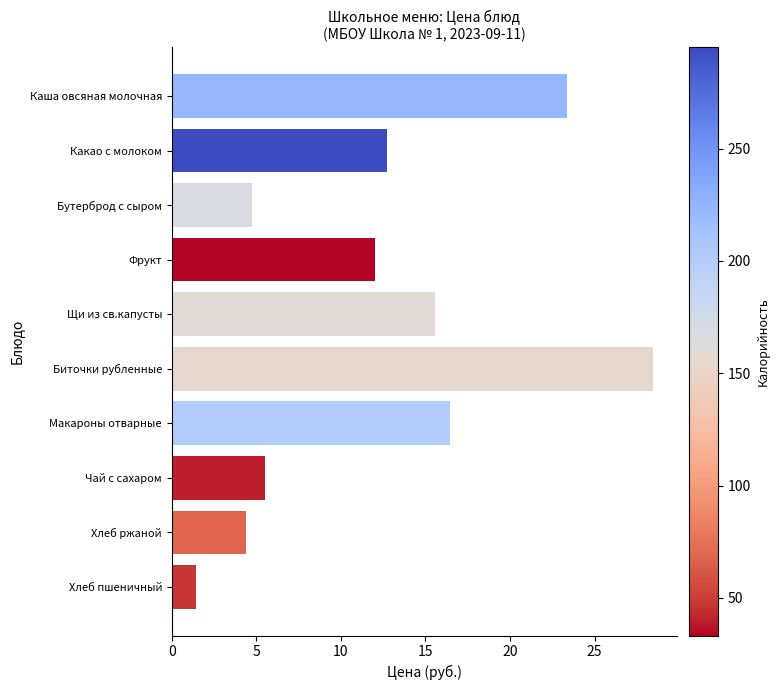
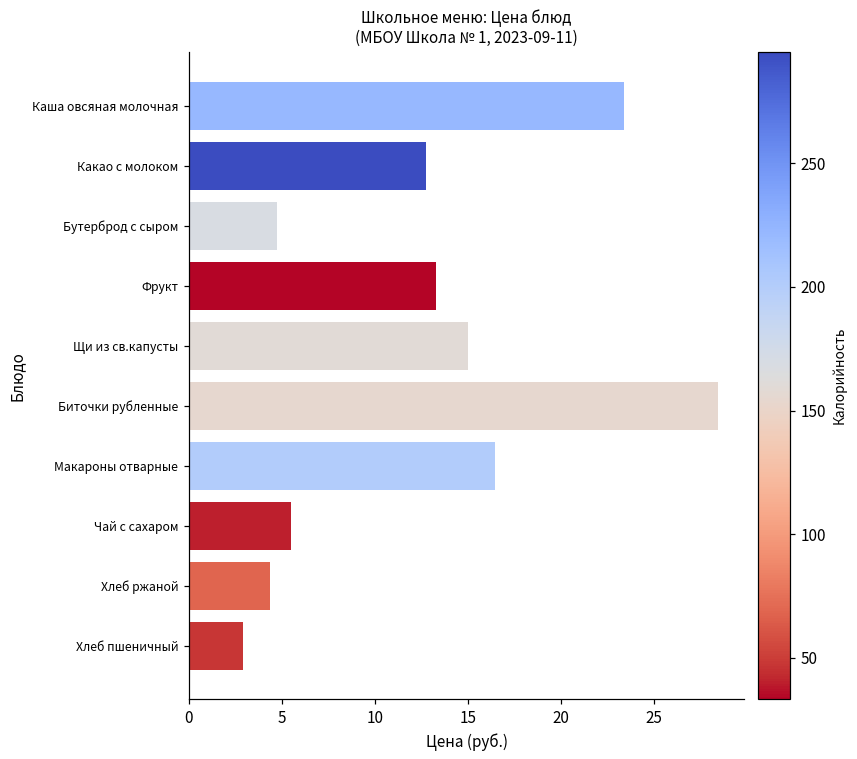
Фрукт: 12.0 -> 13.3
Щи из св.капусты: 15.6 -> 15.0
Хлеб пшеничный: 1.5 -> 2.9
